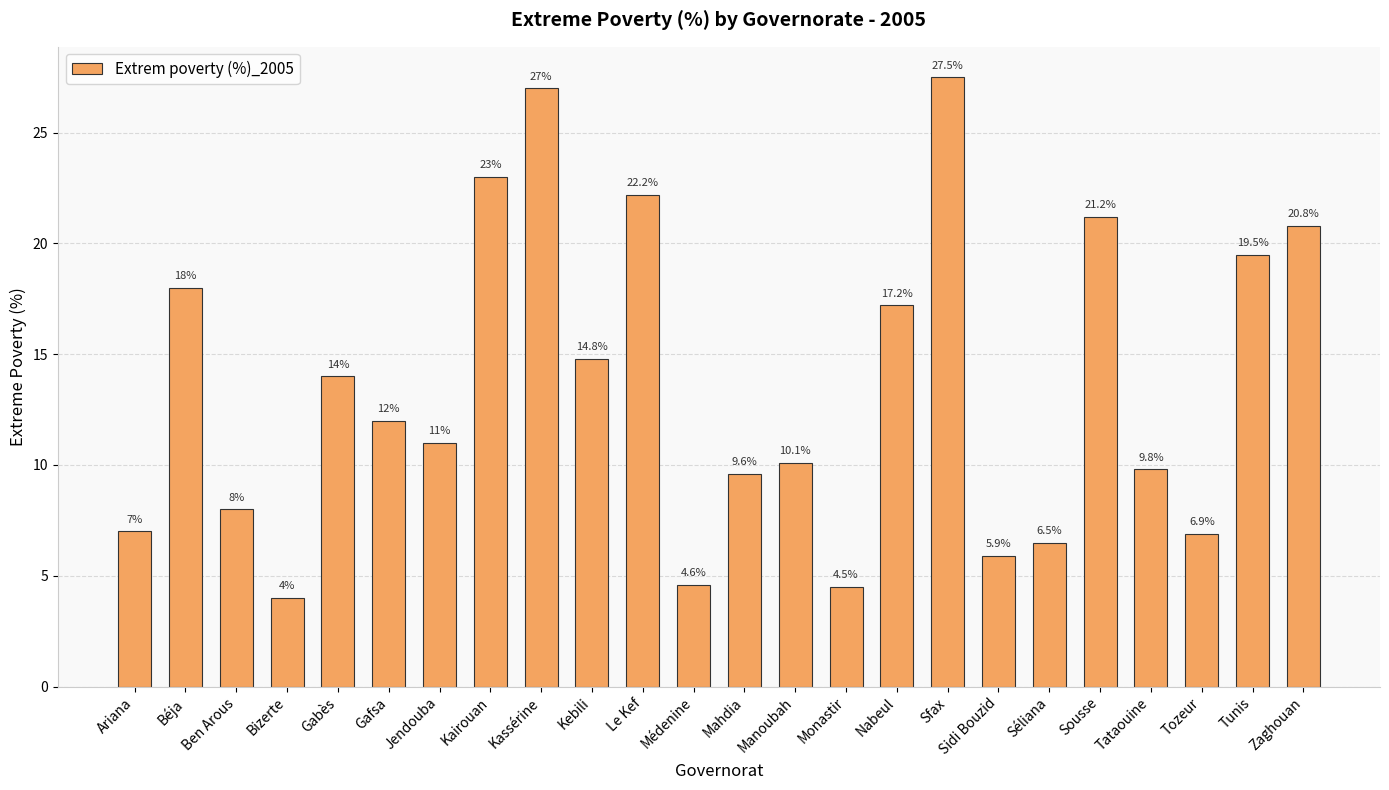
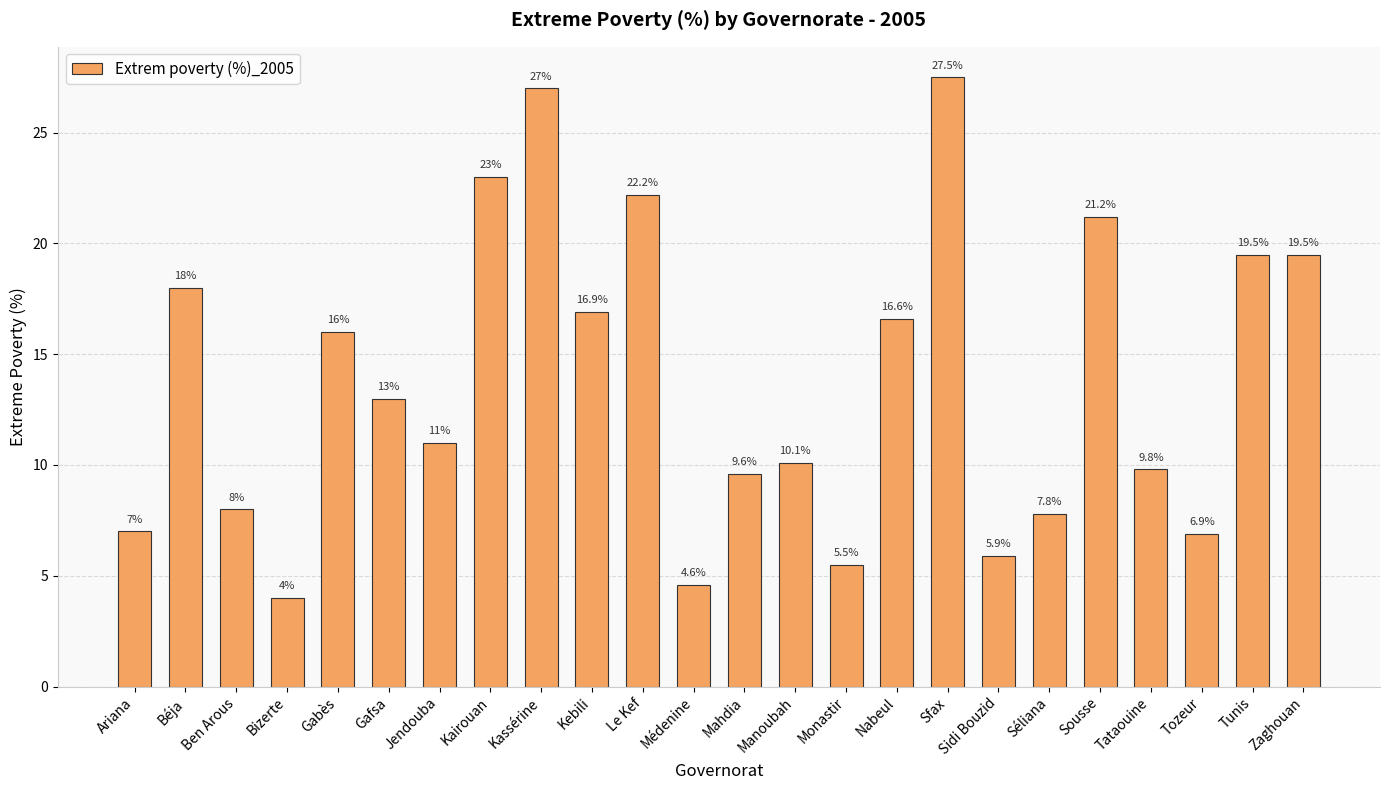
Gabès: 14% -> 16%
Gafsa: 12% -> 13%
Kebili: 14.8% -> 16.9%
Monastir: 4.5% -> 5.5%
Nabeul: 17.2% -> 16.6%
Séliana: 6.5% -> 7.8%
Zaghouan: 20.8% -> 19.5%
